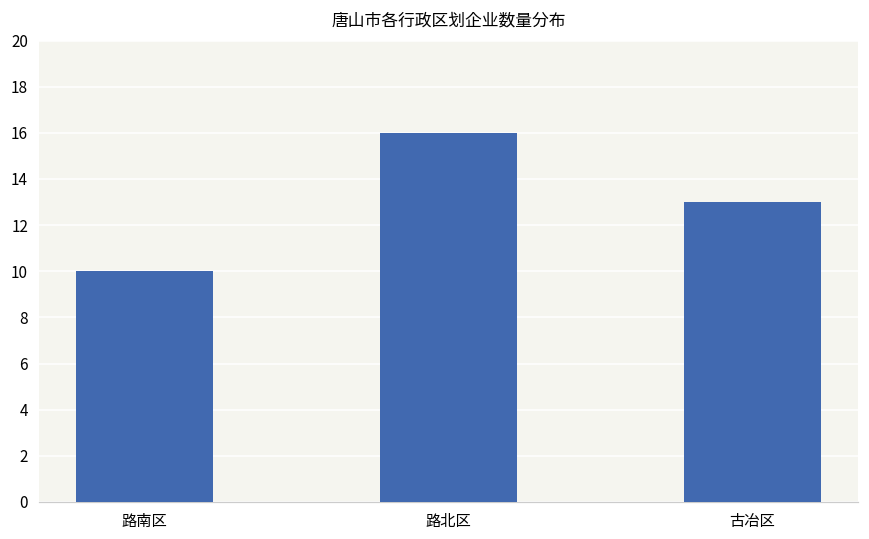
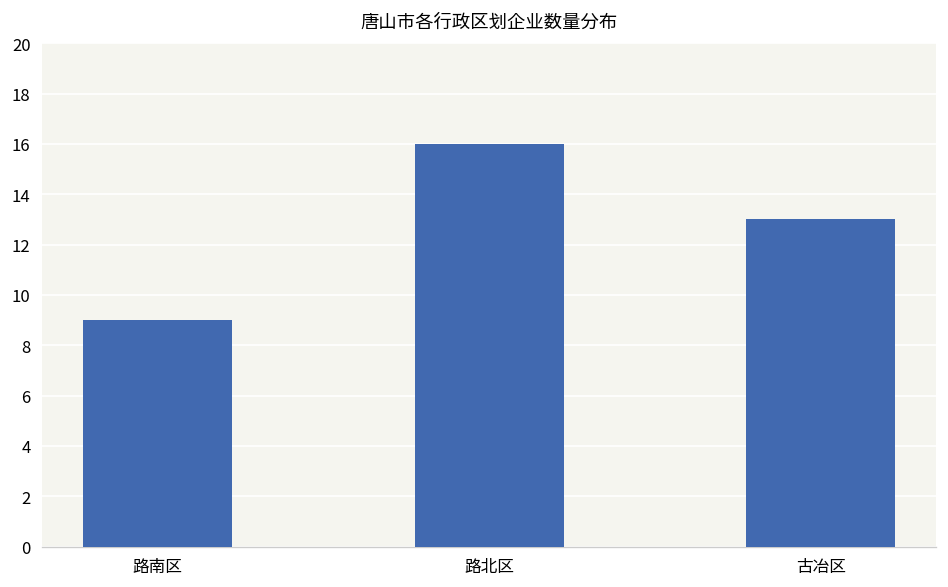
路南区: 10 -> 9
